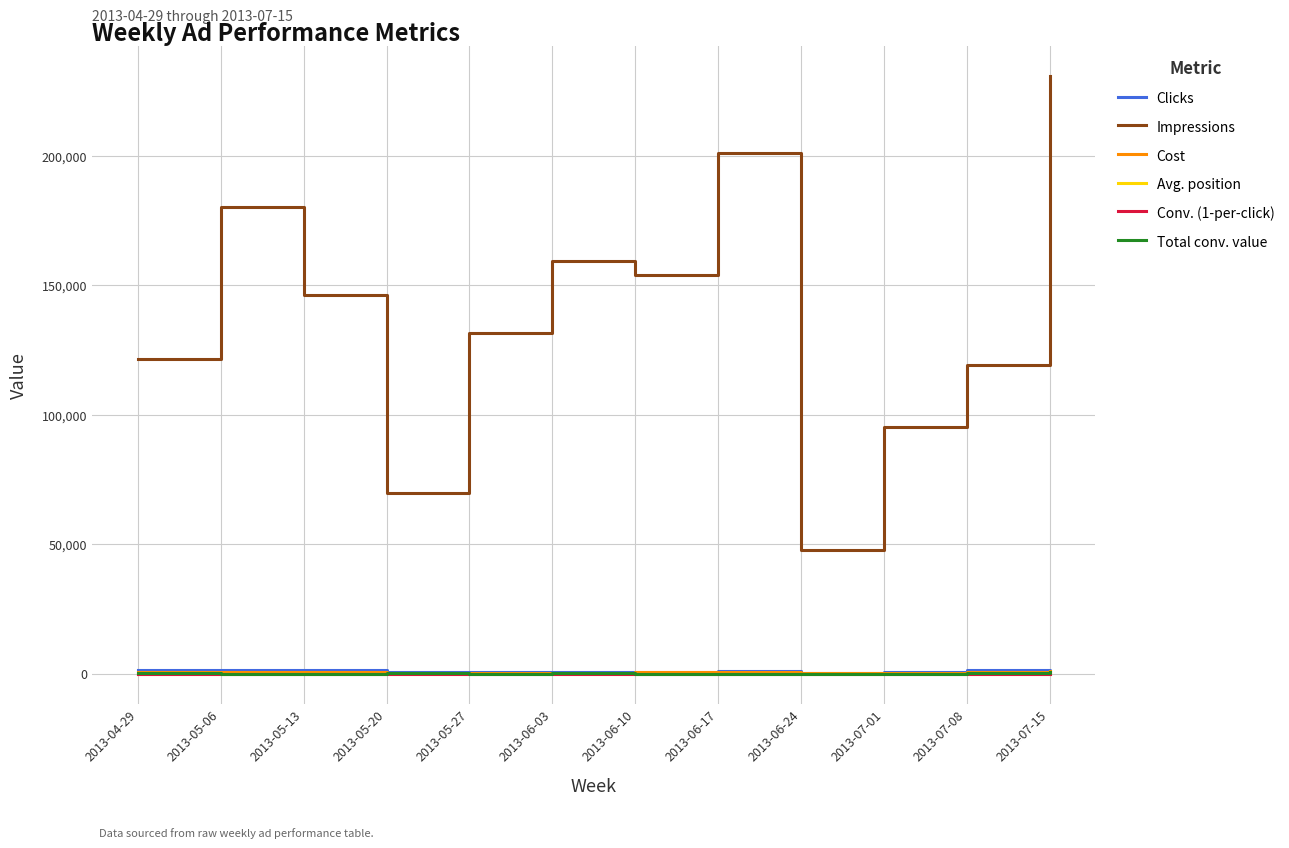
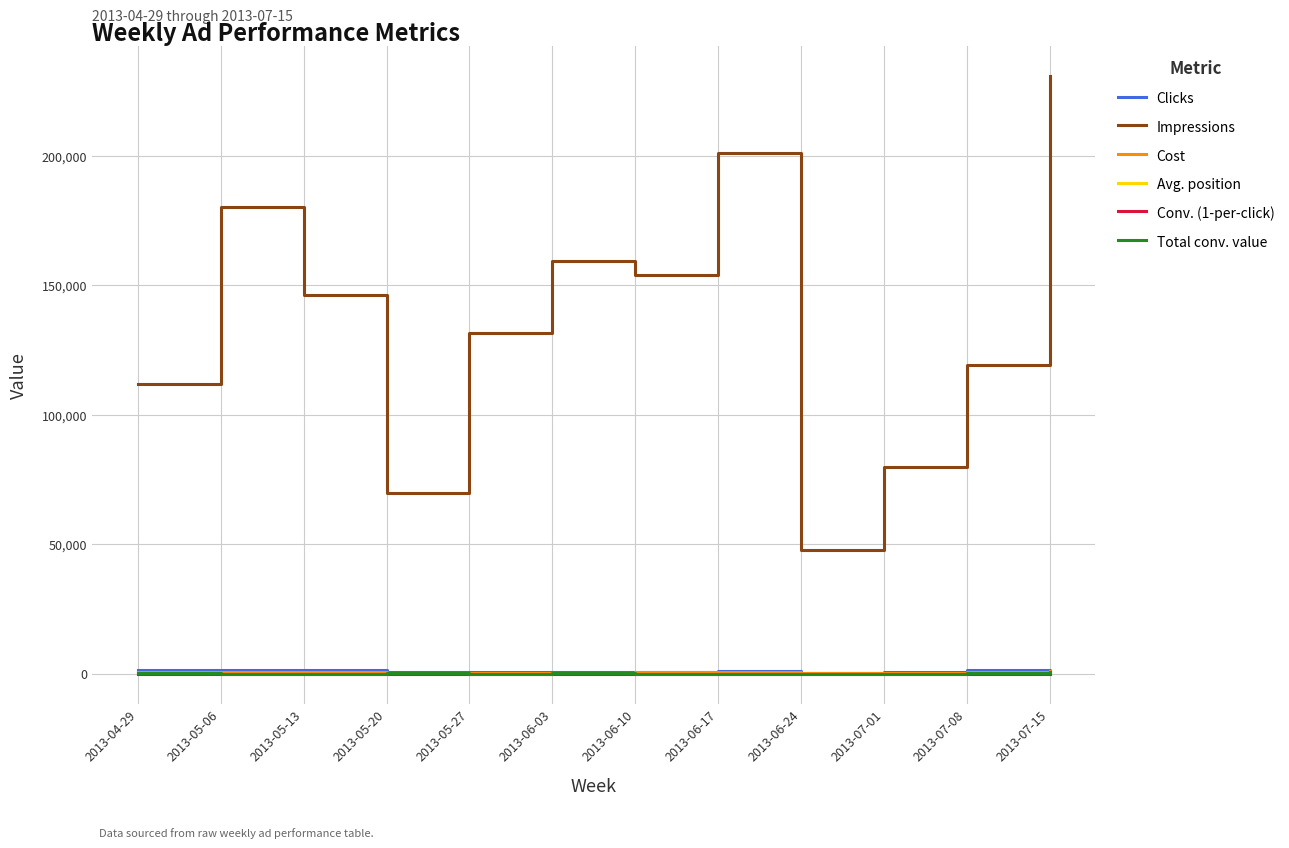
Impressions, 2013-04-29: 121,000 -> 112,000
Impressions, 2013-07-01: 95,000 -> 80,000
